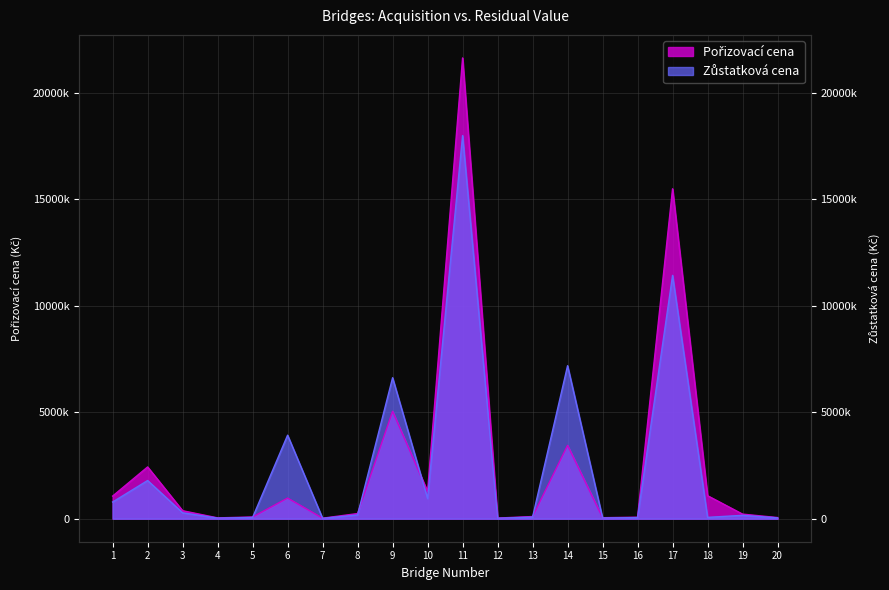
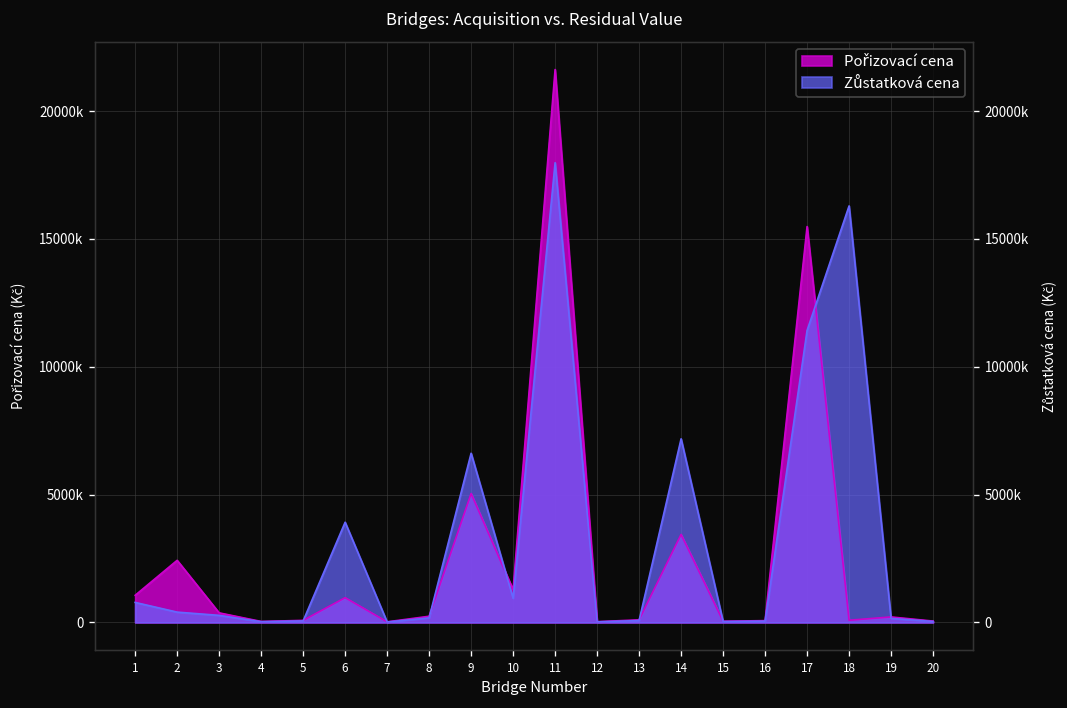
Zůstatková cena, 2: 1800000 -> 400000
Pořizovací cena, 18: 1100000 -> 100000
Zůstatková cena, 18: 100000 -> 16300000
